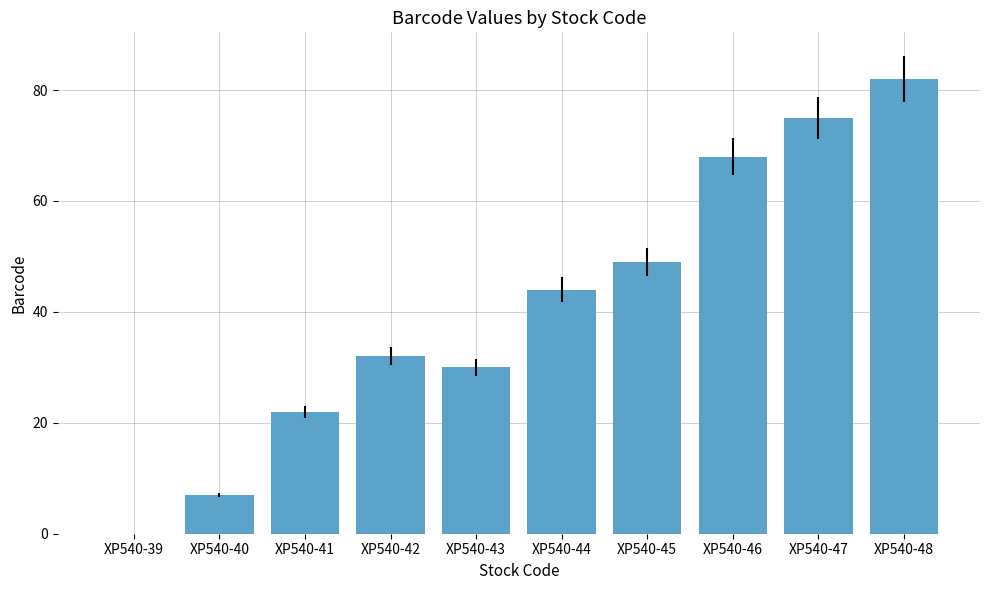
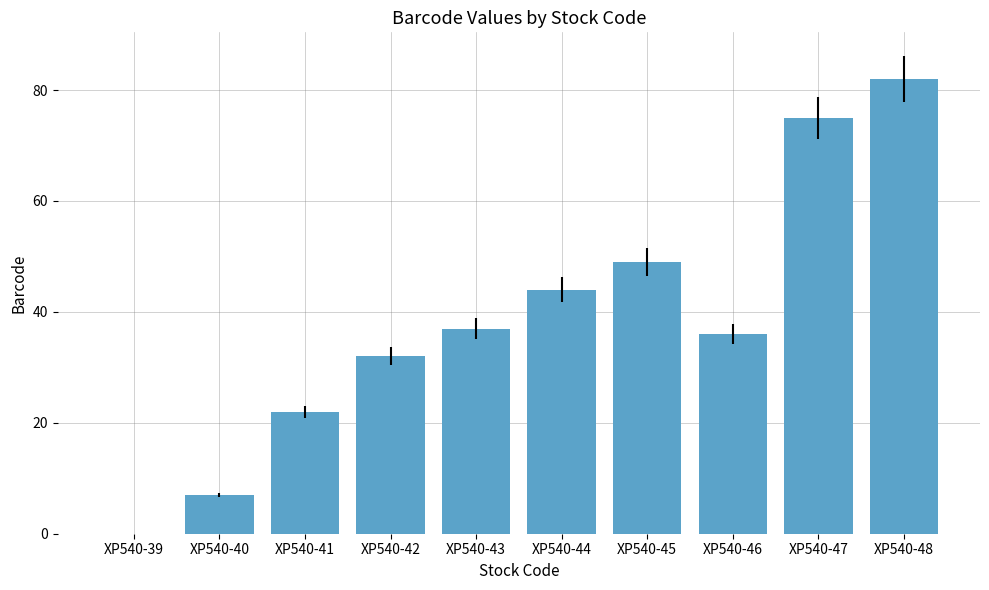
XP540-43: 30 -> 37
XP540-46: 68 -> 36
